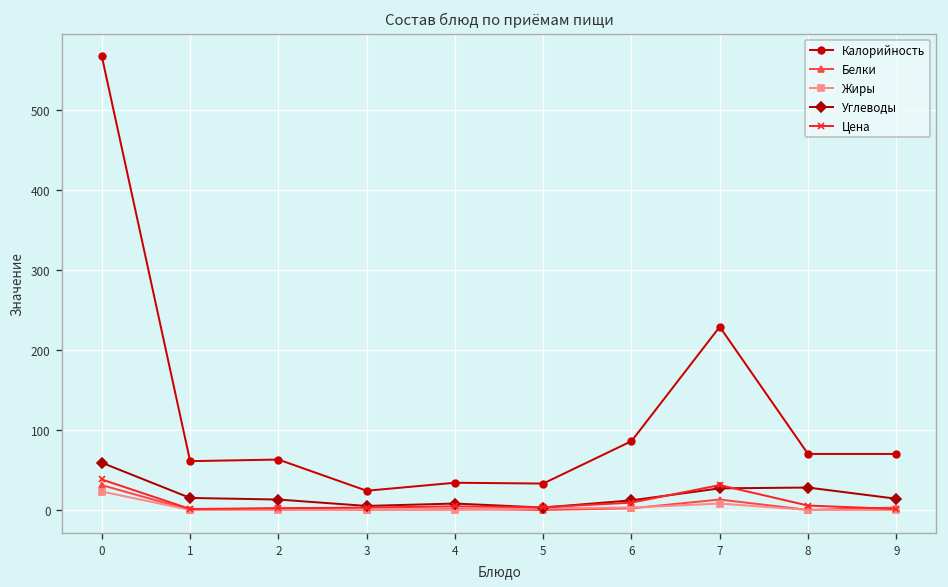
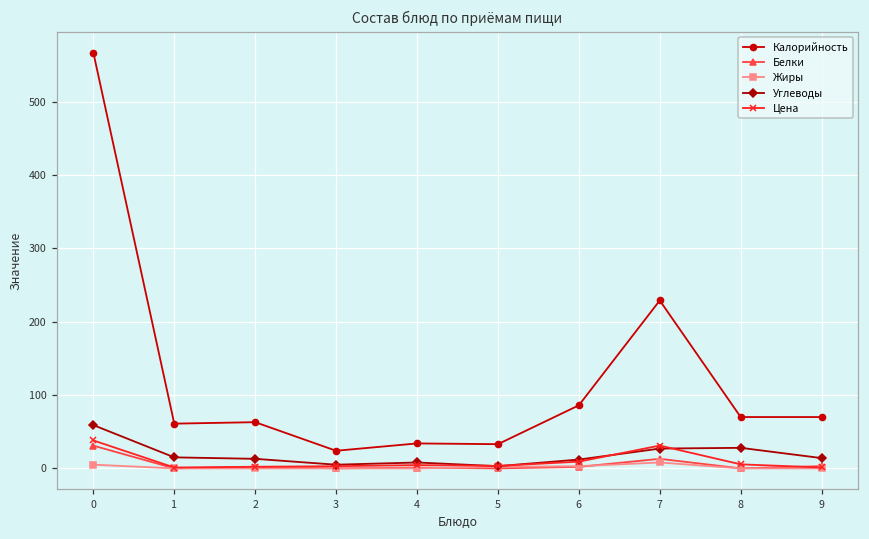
Жиры, 0: 20 -> 10
